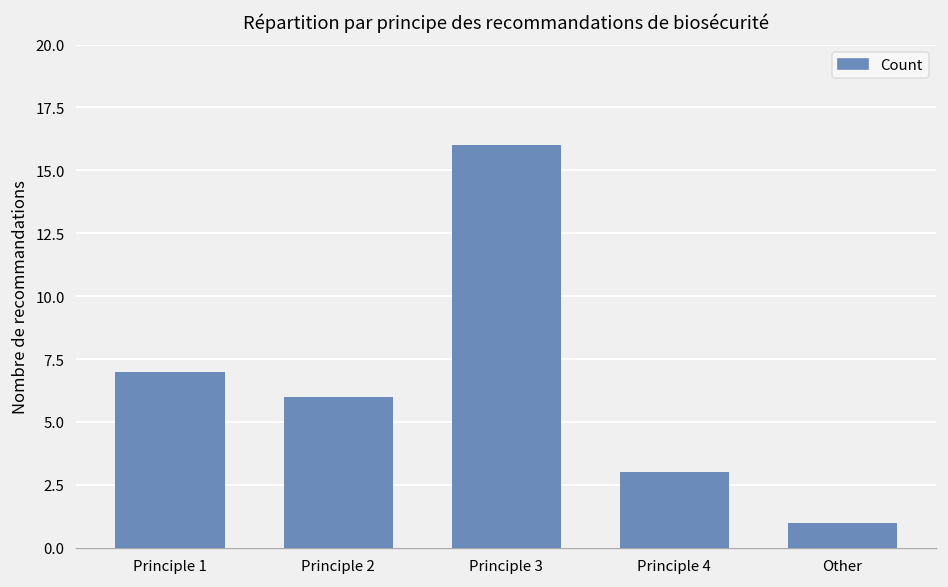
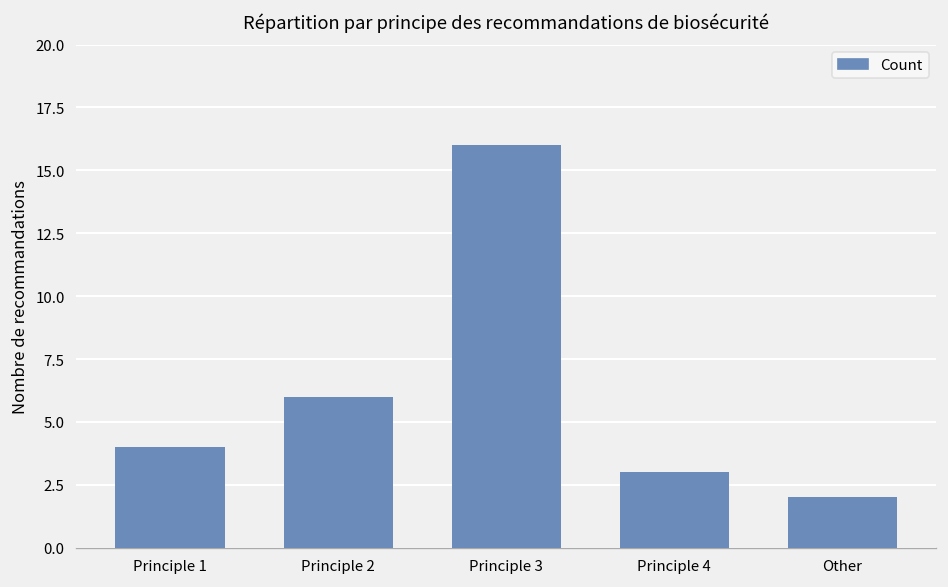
Principle 1: 7 -> 4
Other: 1 -> 2
